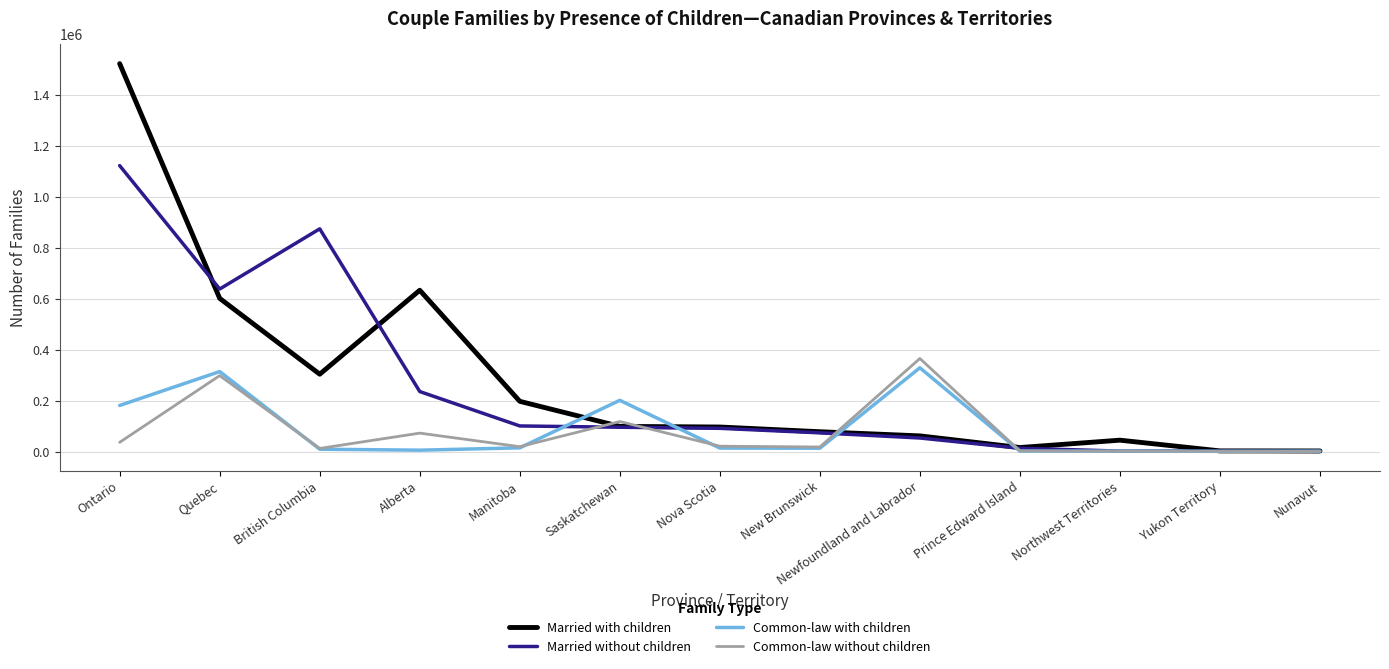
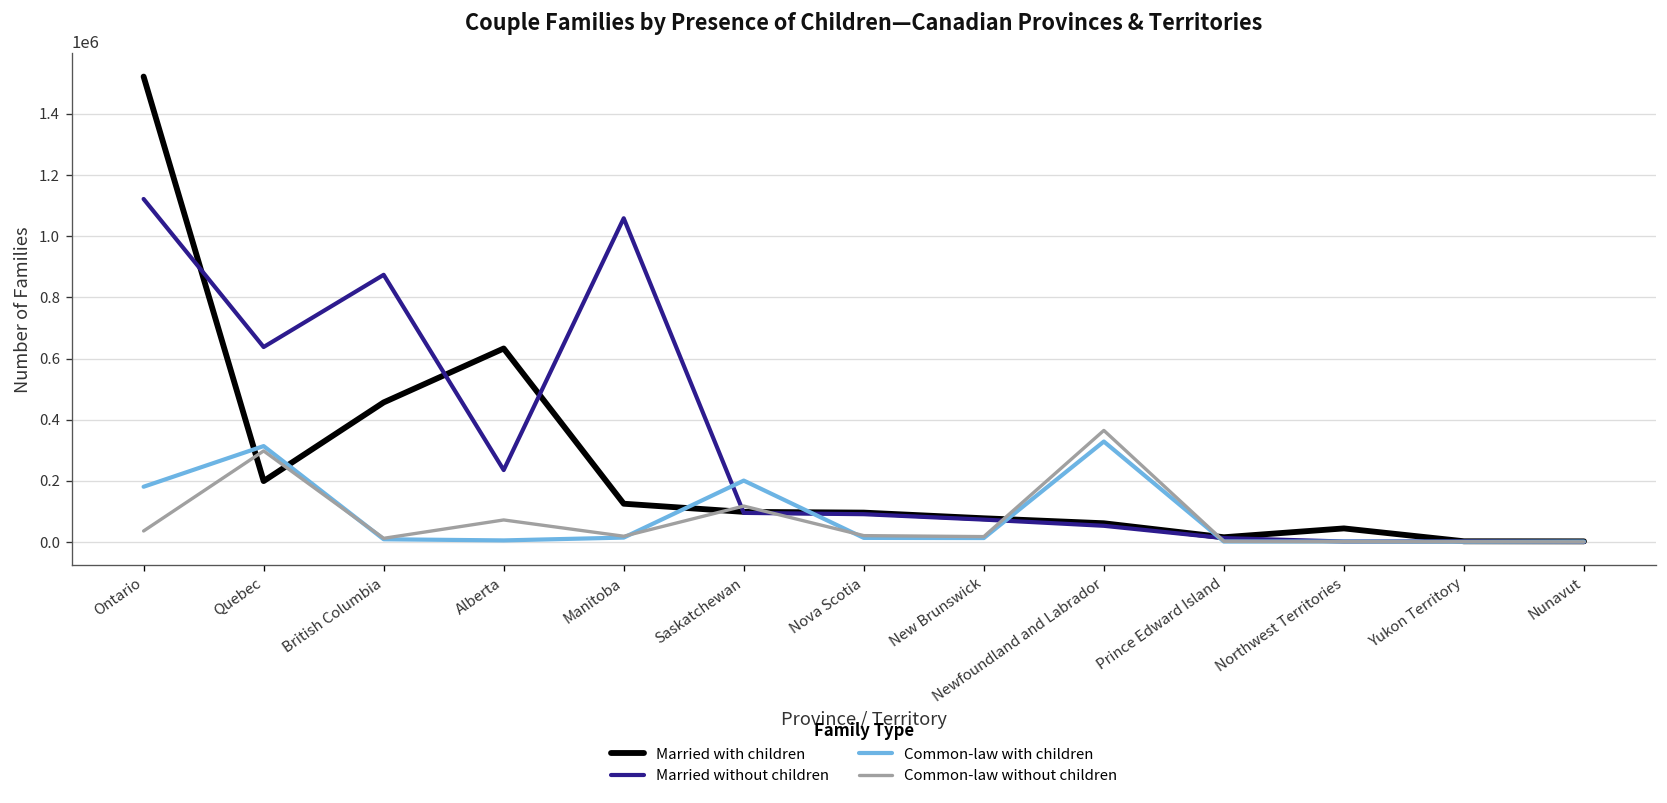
Married with children, Quebec: 600000 -> 200000
Married with children, British Columbia: 300000 -> 460000
Married with children, Manitoba: 200000 -> 130000
Married without children, Manitoba: 100000 -> 1060000
